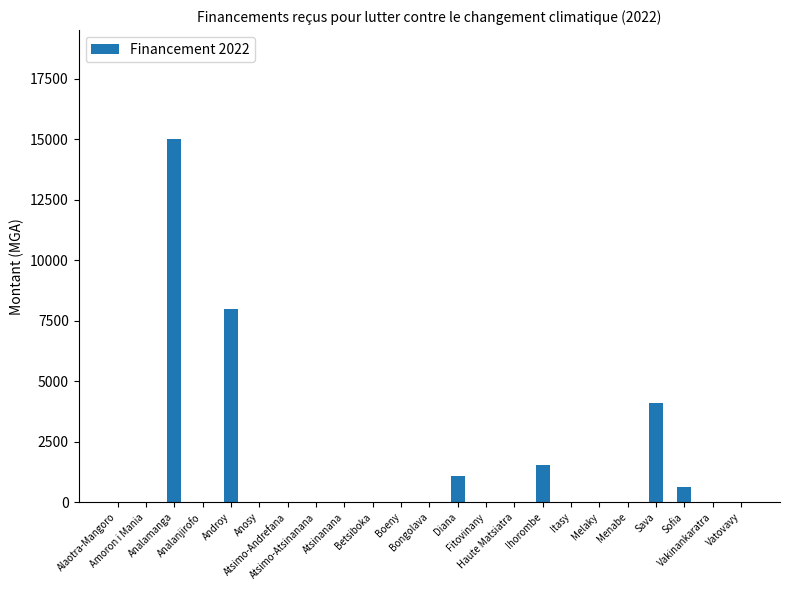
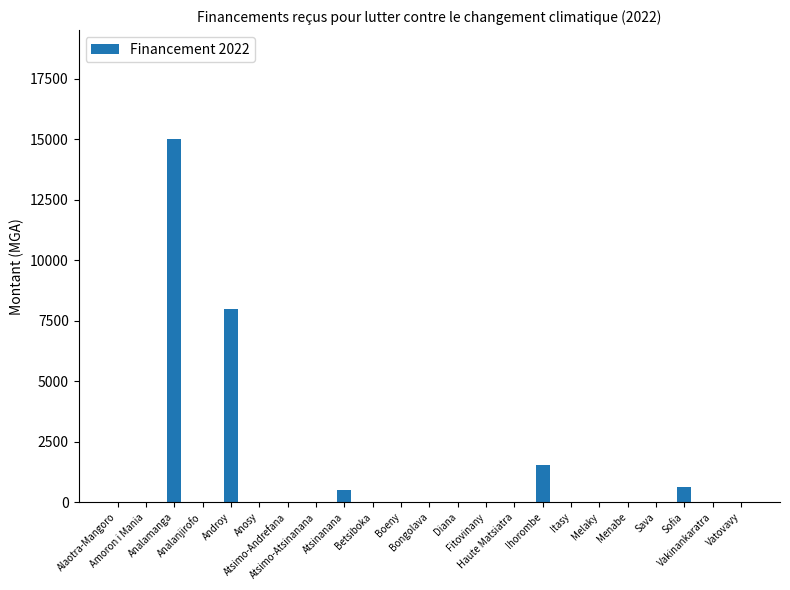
Atsinanana: 0 -> 500
Diana: 1100 -> 0
Sava: 4100 -> 0
